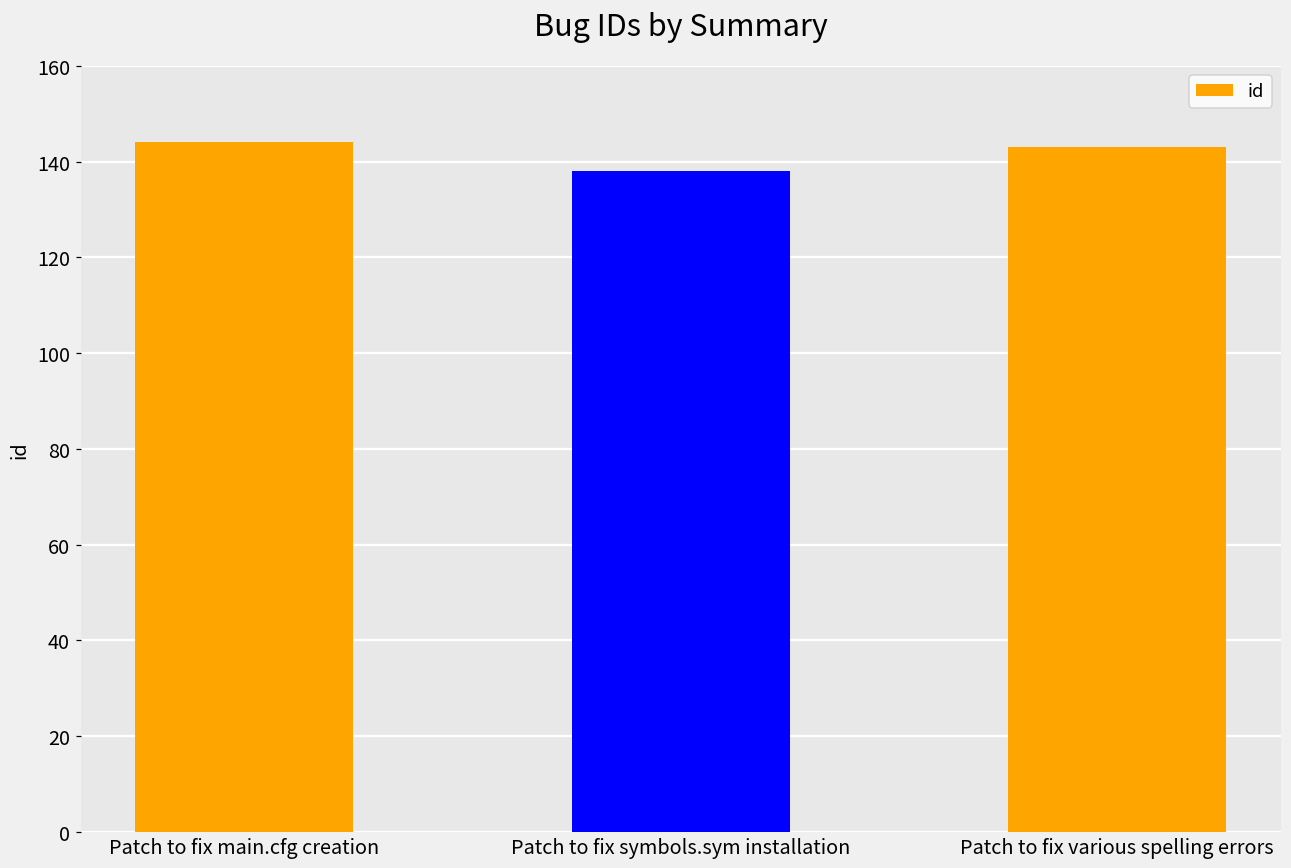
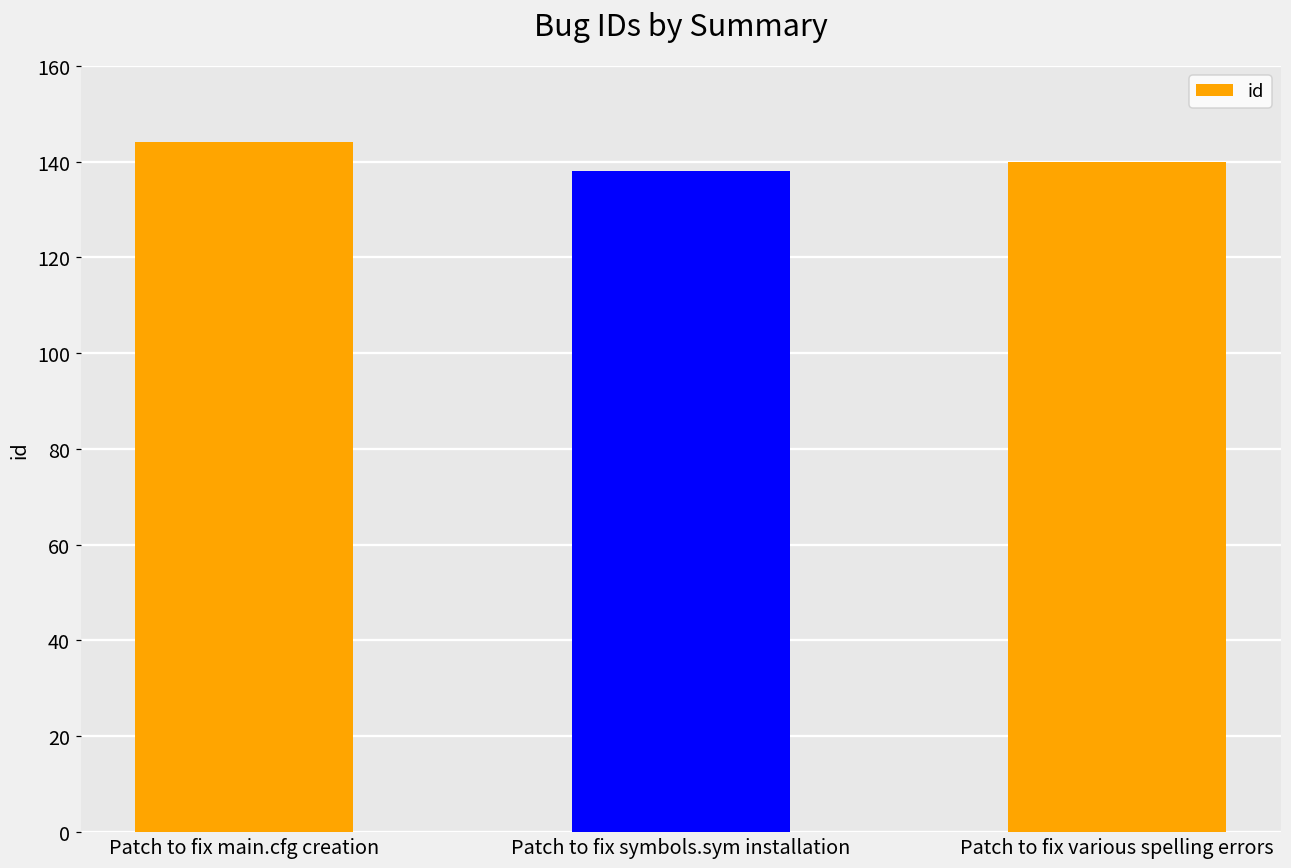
Patch to fix various spelling errors: 143 -> 140
